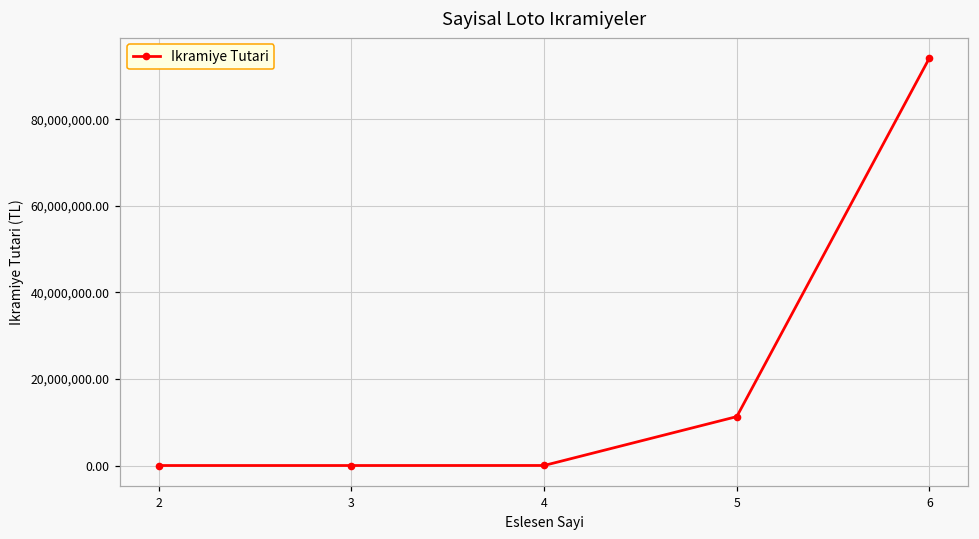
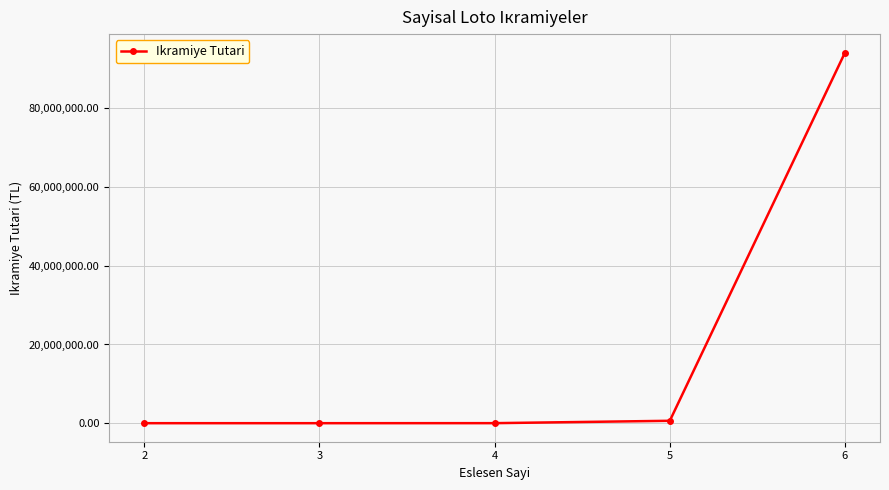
5: 11,000,000 -> 1,000,000
